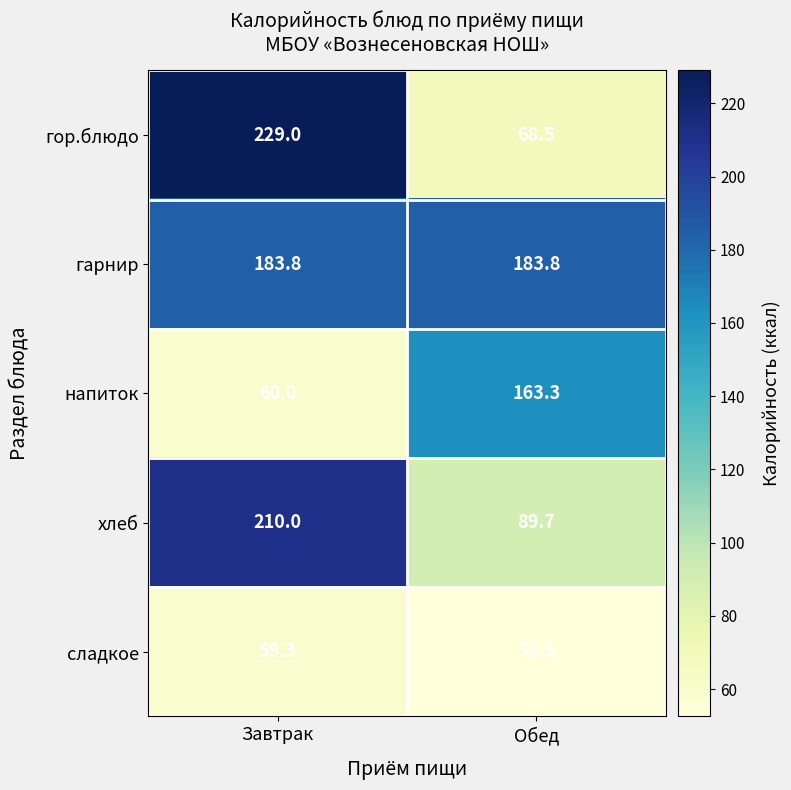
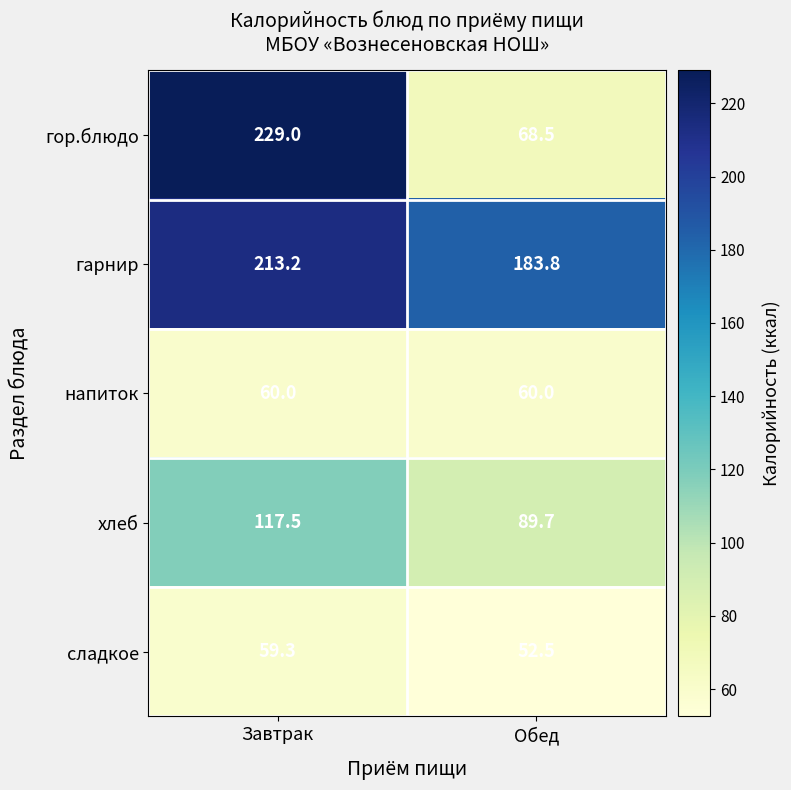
гарнир, Завтрак: 183.8 -> 213.2
напиток, Обед: 163.3 -> 60.0
хлеб, Завтрак: 210.0 -> 117.5
